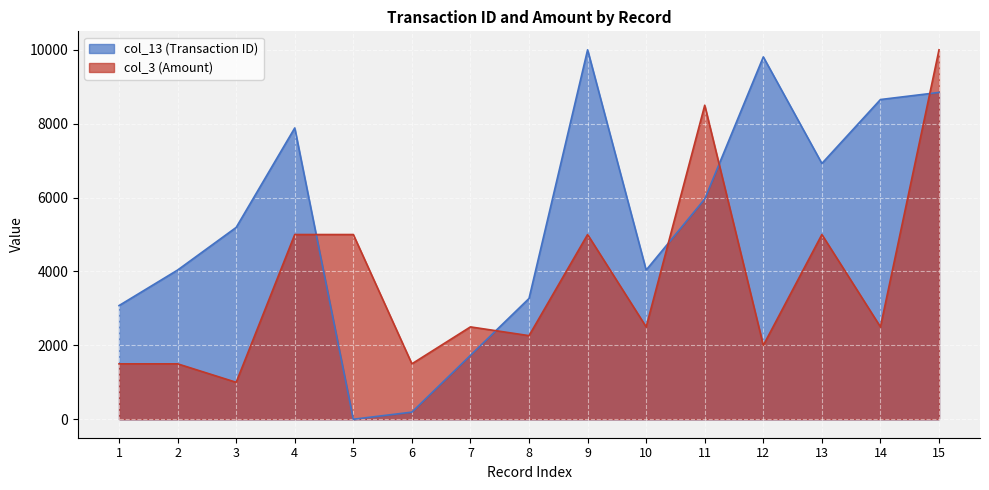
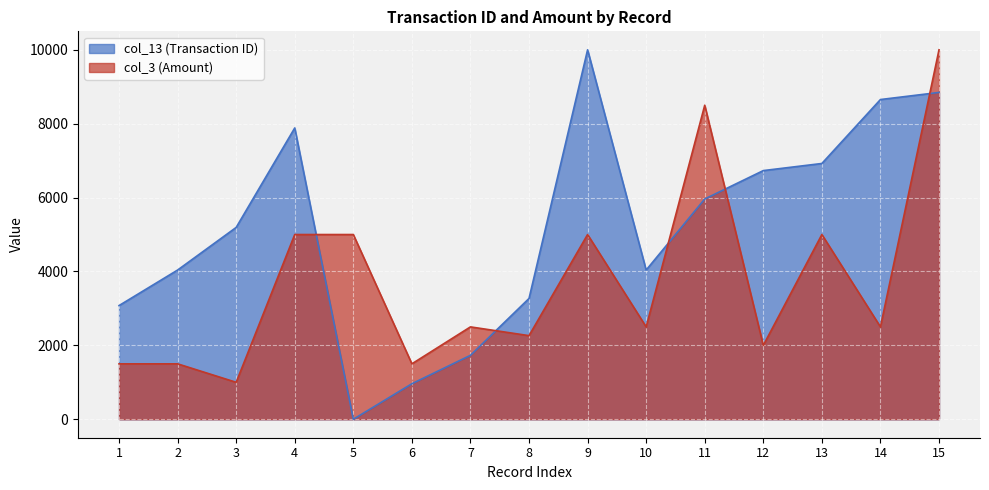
col_13 (Transaction ID), 6: 200 -> 1000
col_13 (Transaction ID), 12: 9800 -> 6700
